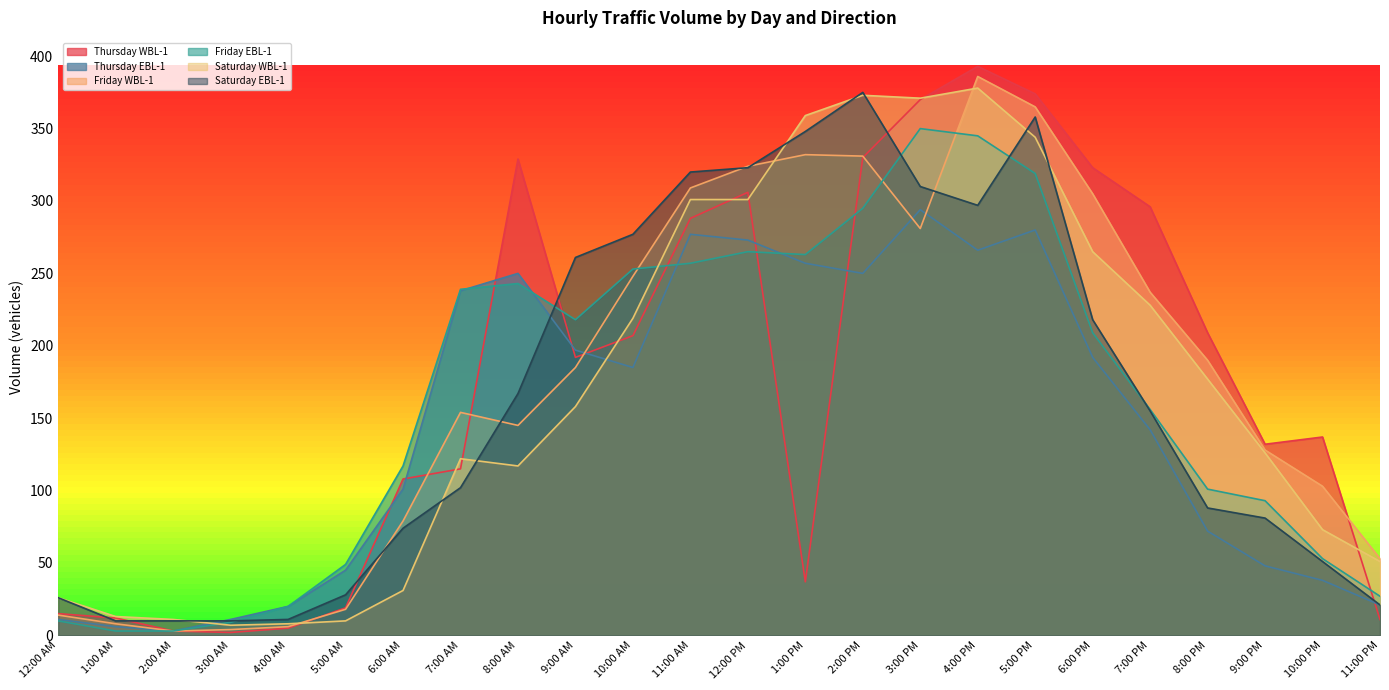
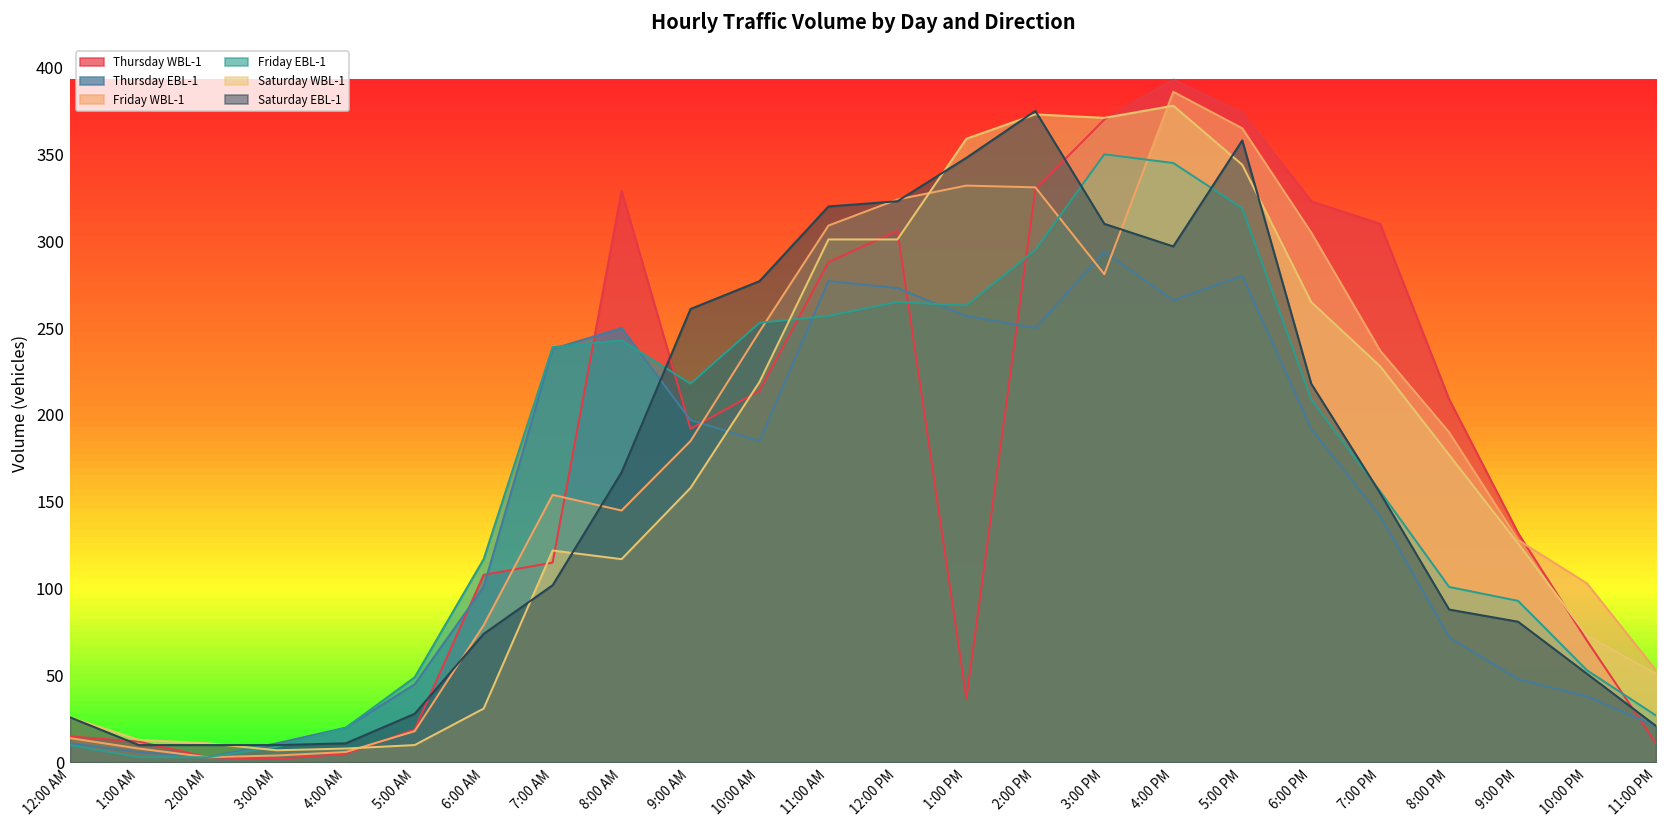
Thursday WBL-1, 10:00 AM: 207 -> 214
Thursday WBL-1, 7:00 PM: 296 -> 310
Thursday WBL-1, 10:00 PM: 137 -> 70
